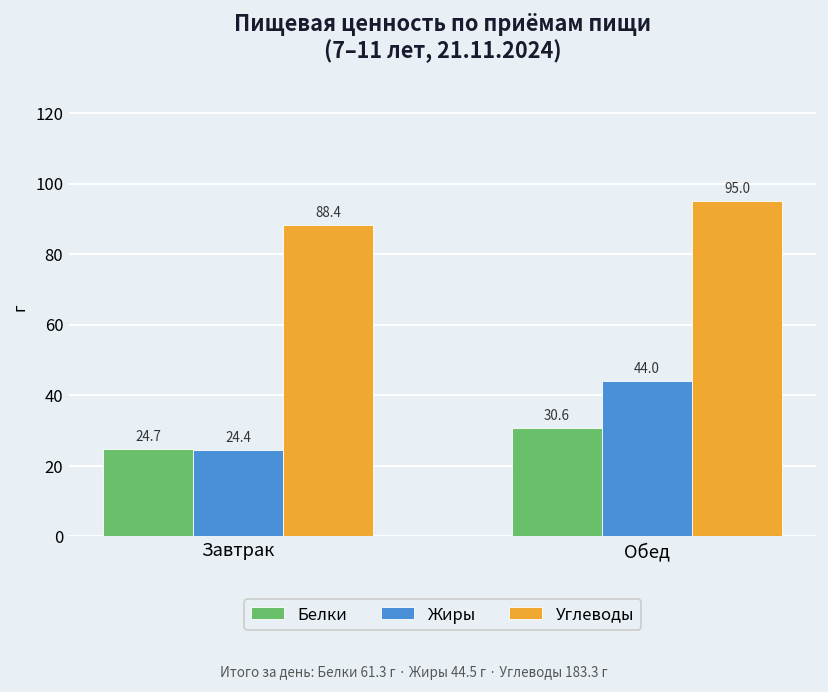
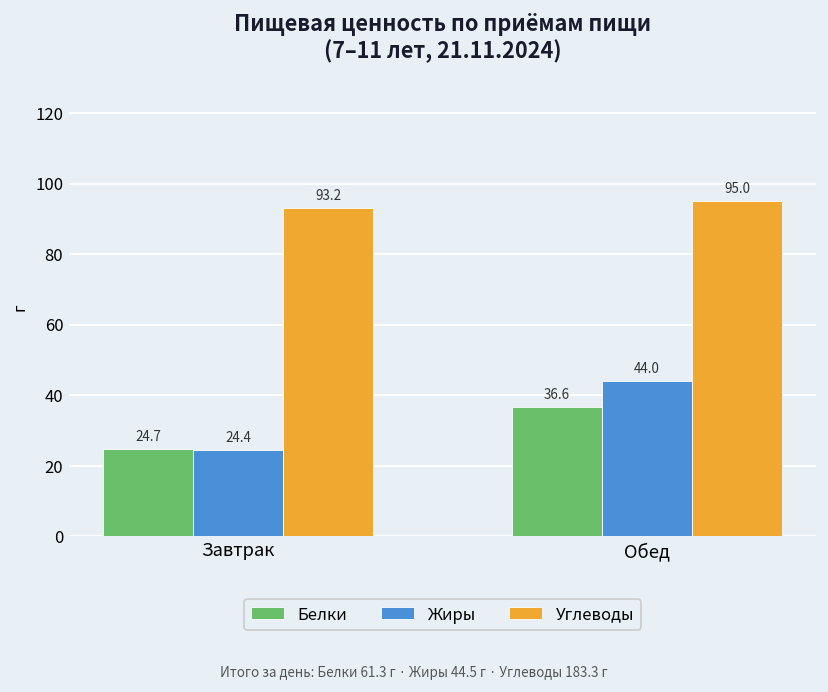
Углеводы, Завтрак: 88.4 -> 93.2
Белки, Обед: 30.6 -> 36.6
